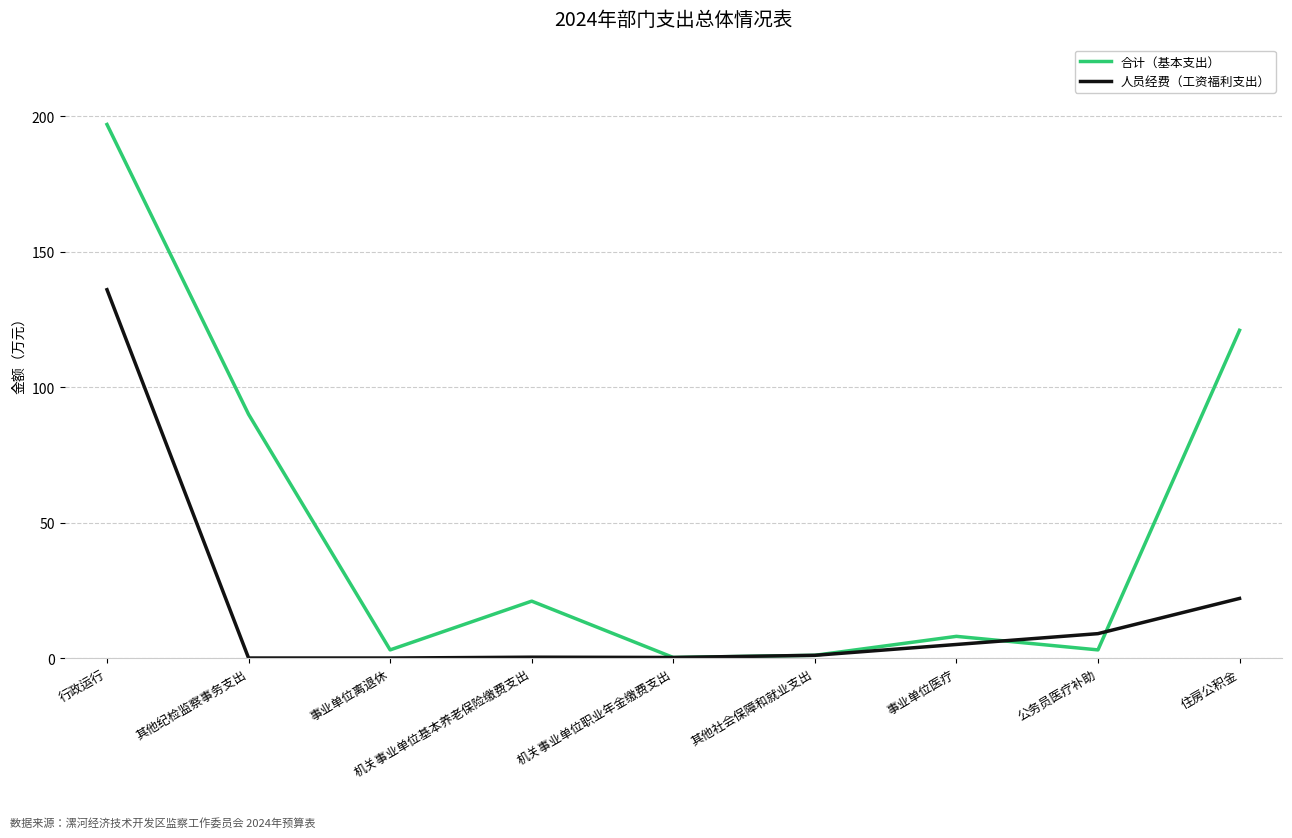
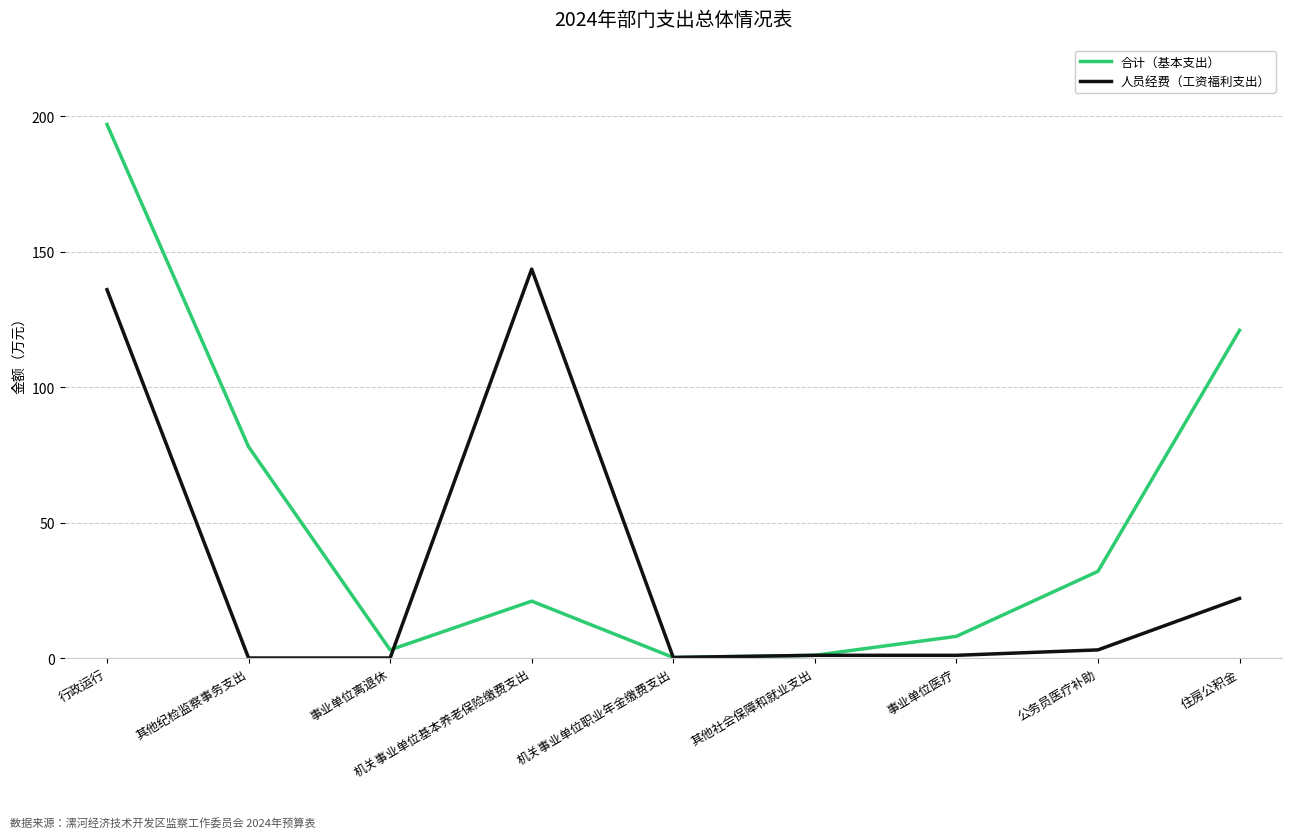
合计（基本支出）, 其他纪检监察事务支出: 90 -> 78
人员经费（工资福利支出）, 机关事业单位基本养老保险缴费支出: 0 -> 144
人员经费（工资福利支出）, 事业单位医疗: 5 -> 1
合计（基本支出）, 公务员医疗补助: 3 -> 32
人员经费（工资福利支出）, 公务员医疗补助: 9 -> 3
